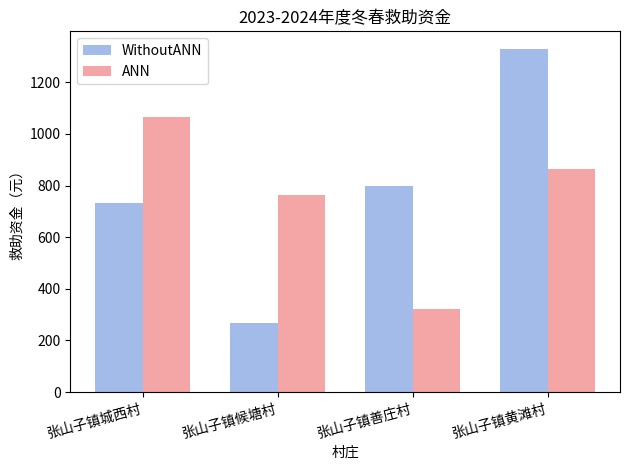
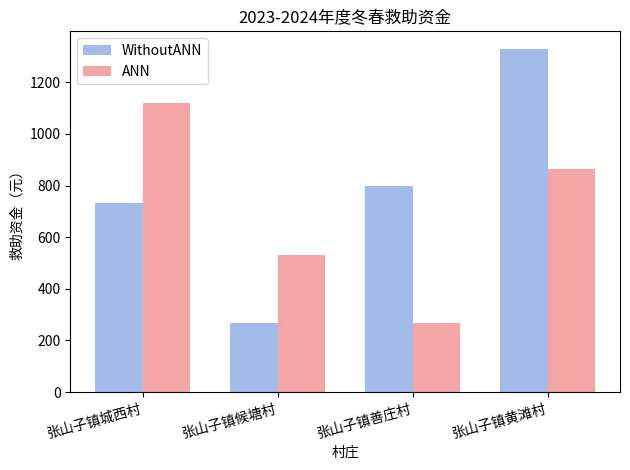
ANN, 张山子镇城西村: 1060 -> 1120
ANN, 张山子镇候塘村: 760 -> 530
ANN, 张山子镇善庄村: 320 -> 270
